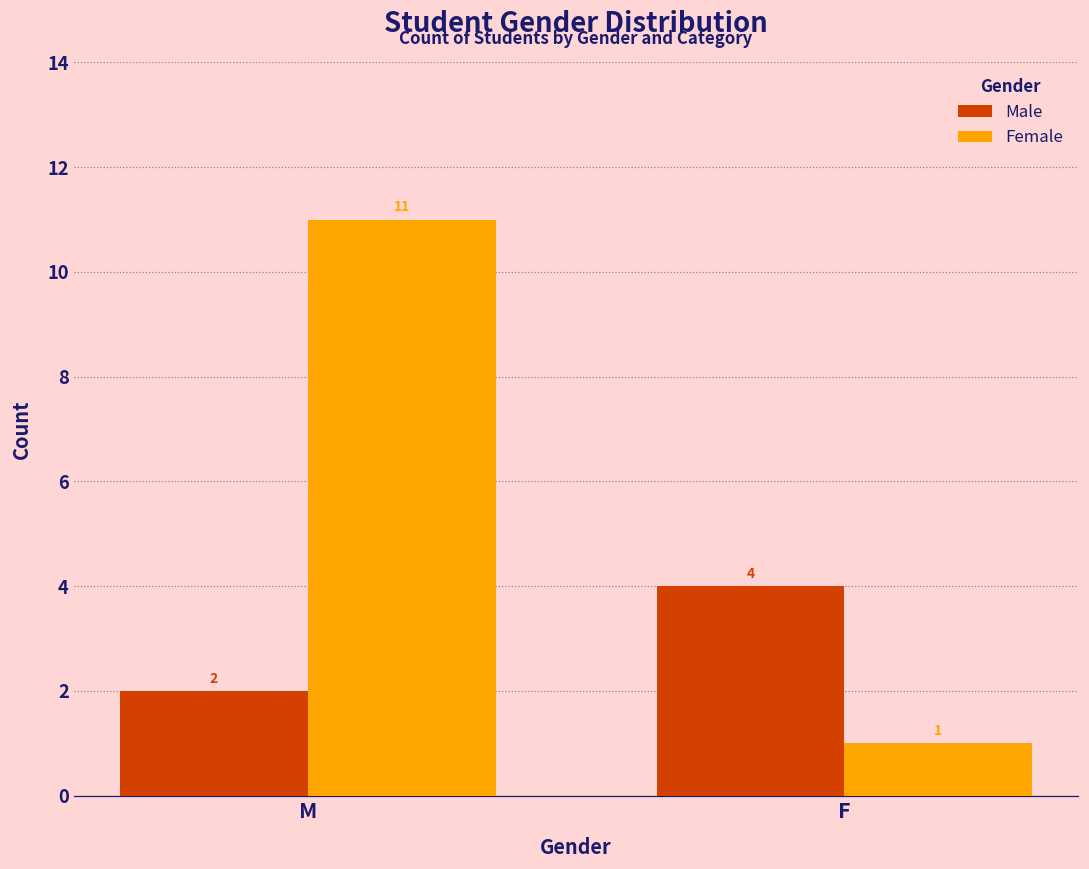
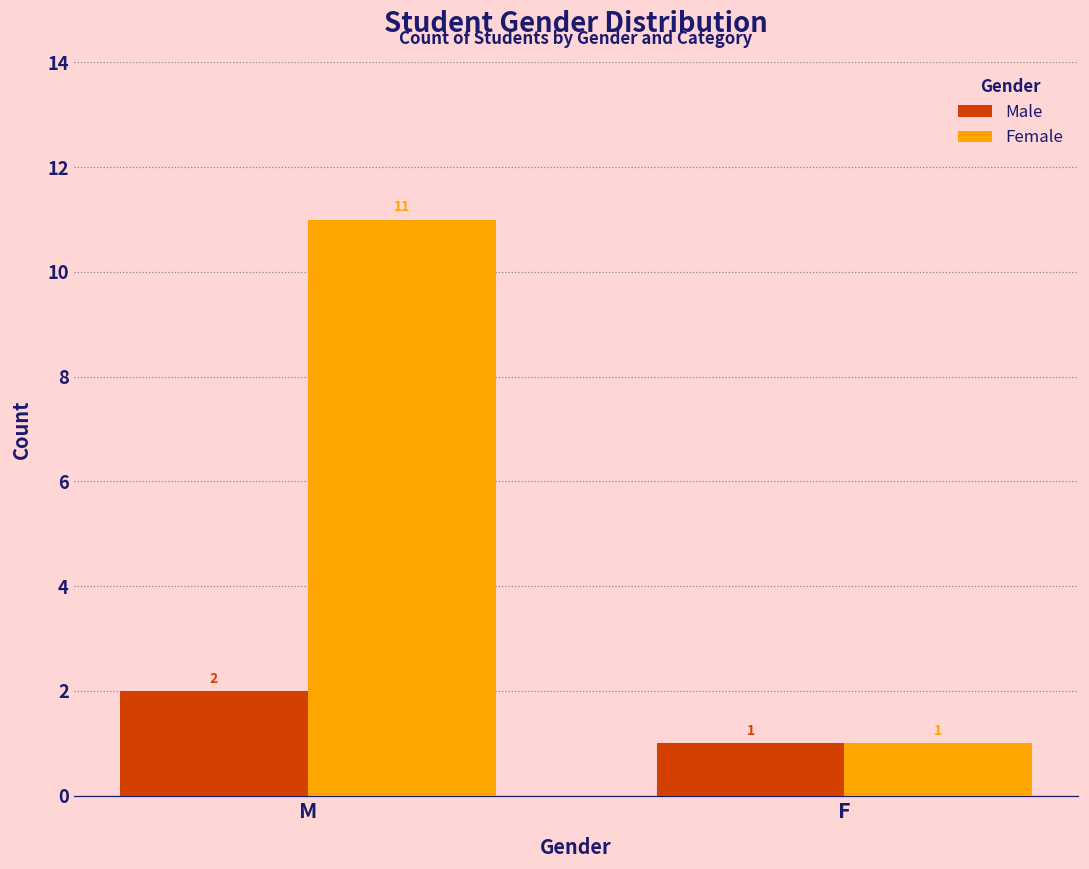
Male, F: 4 -> 1
